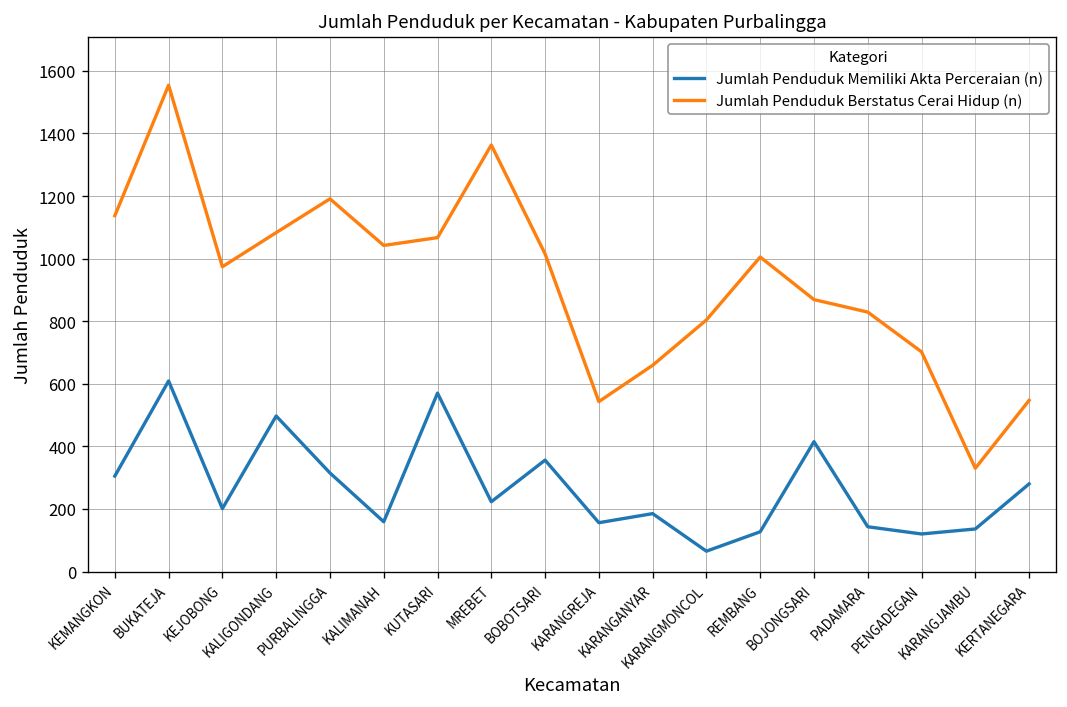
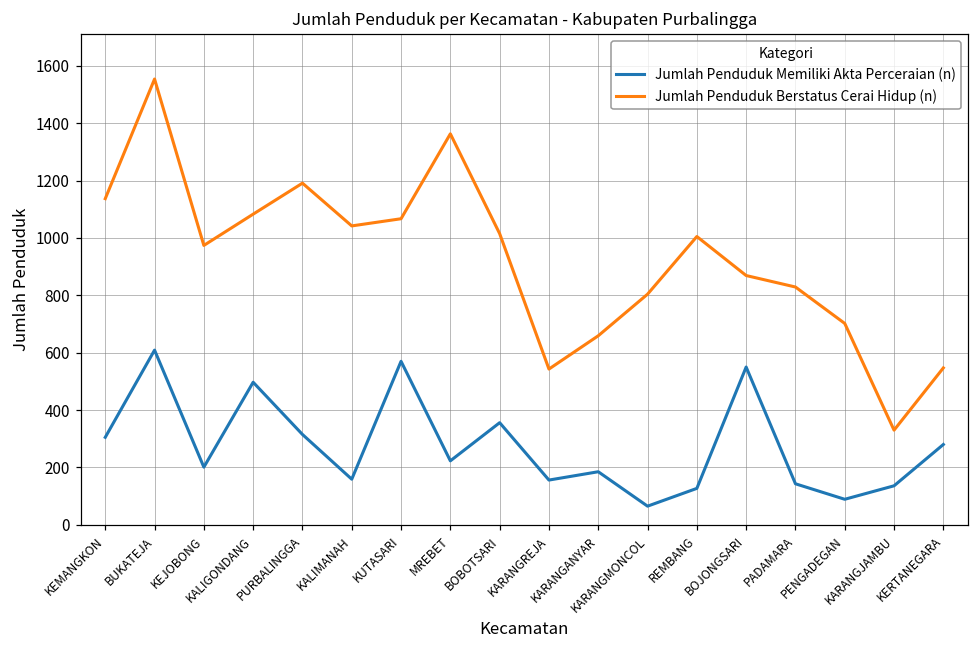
Jumlah Penduduk Memiliki Akta Perceraian (n), BOJONGSARI: 420 -> 550
Jumlah Penduduk Memiliki Akta Perceraian (n), PENGADEGAN: 120 -> 90
